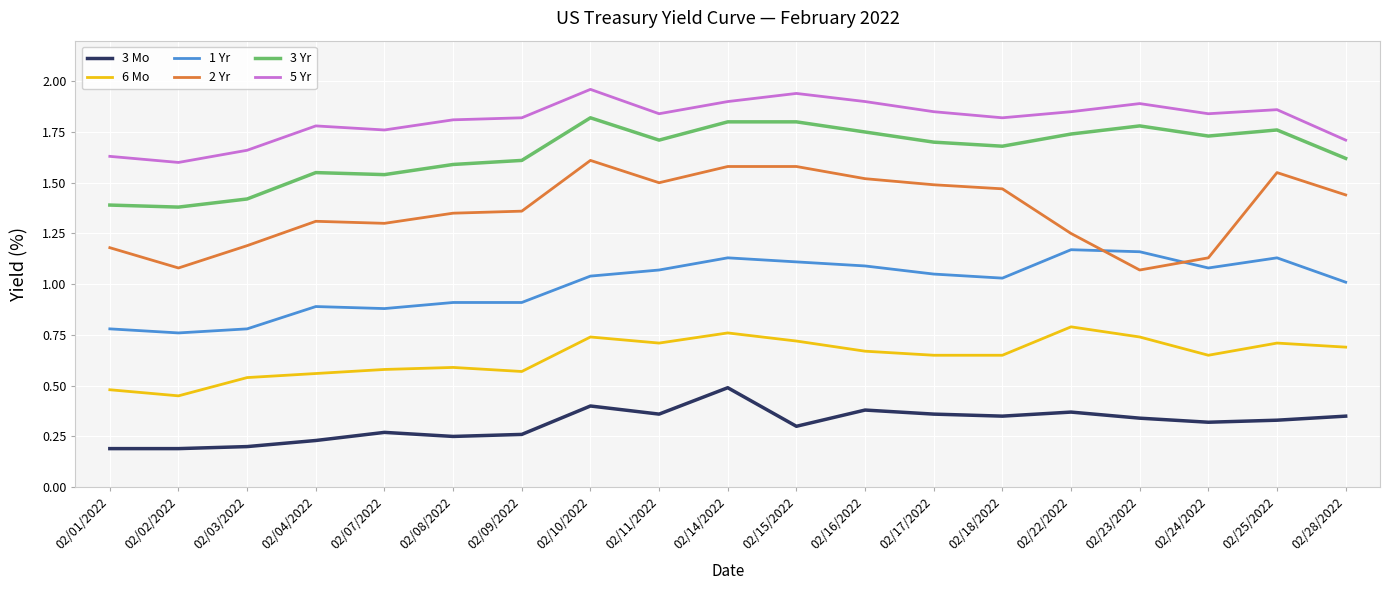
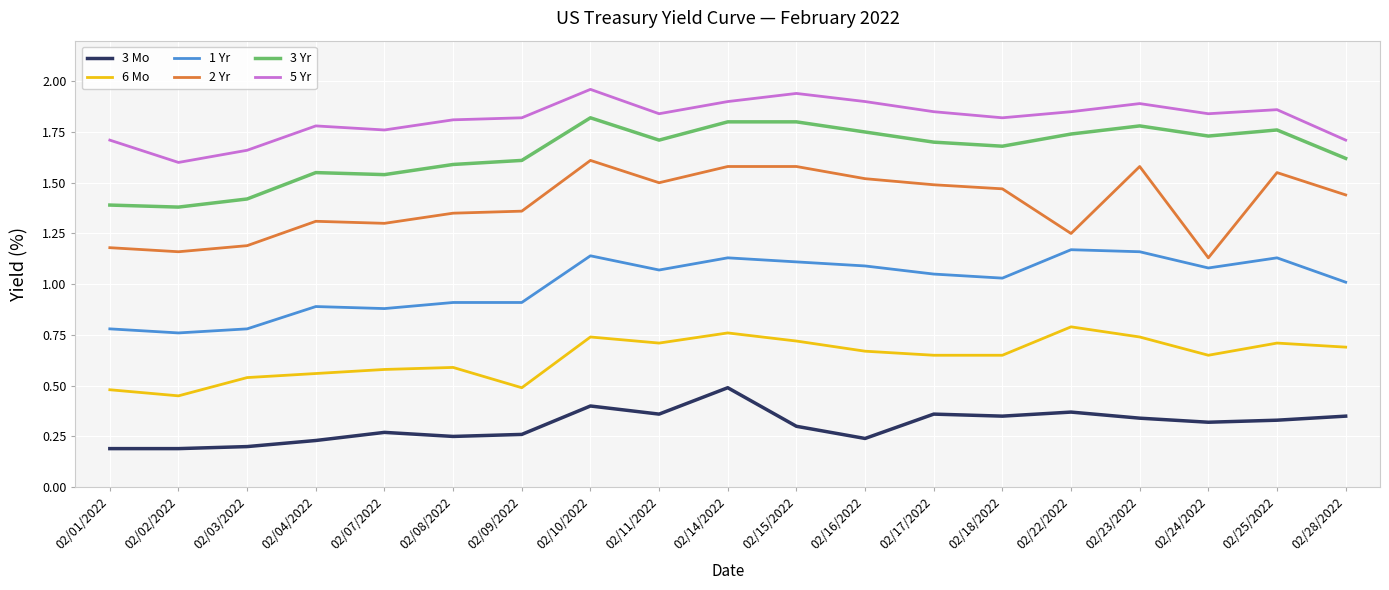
5 Yr, 02/01/2022: 1.63 -> 1.71
2 Yr, 02/02/2022: 1.08 -> 1.16
6 Mo, 02/09/2022: 0.57 -> 0.49
1 Yr, 02/10/2022: 1.04 -> 1.14
3 Mo, 02/16/2022: 0.38 -> 0.24
2 Yr, 02/23/2022: 1.07 -> 1.58
